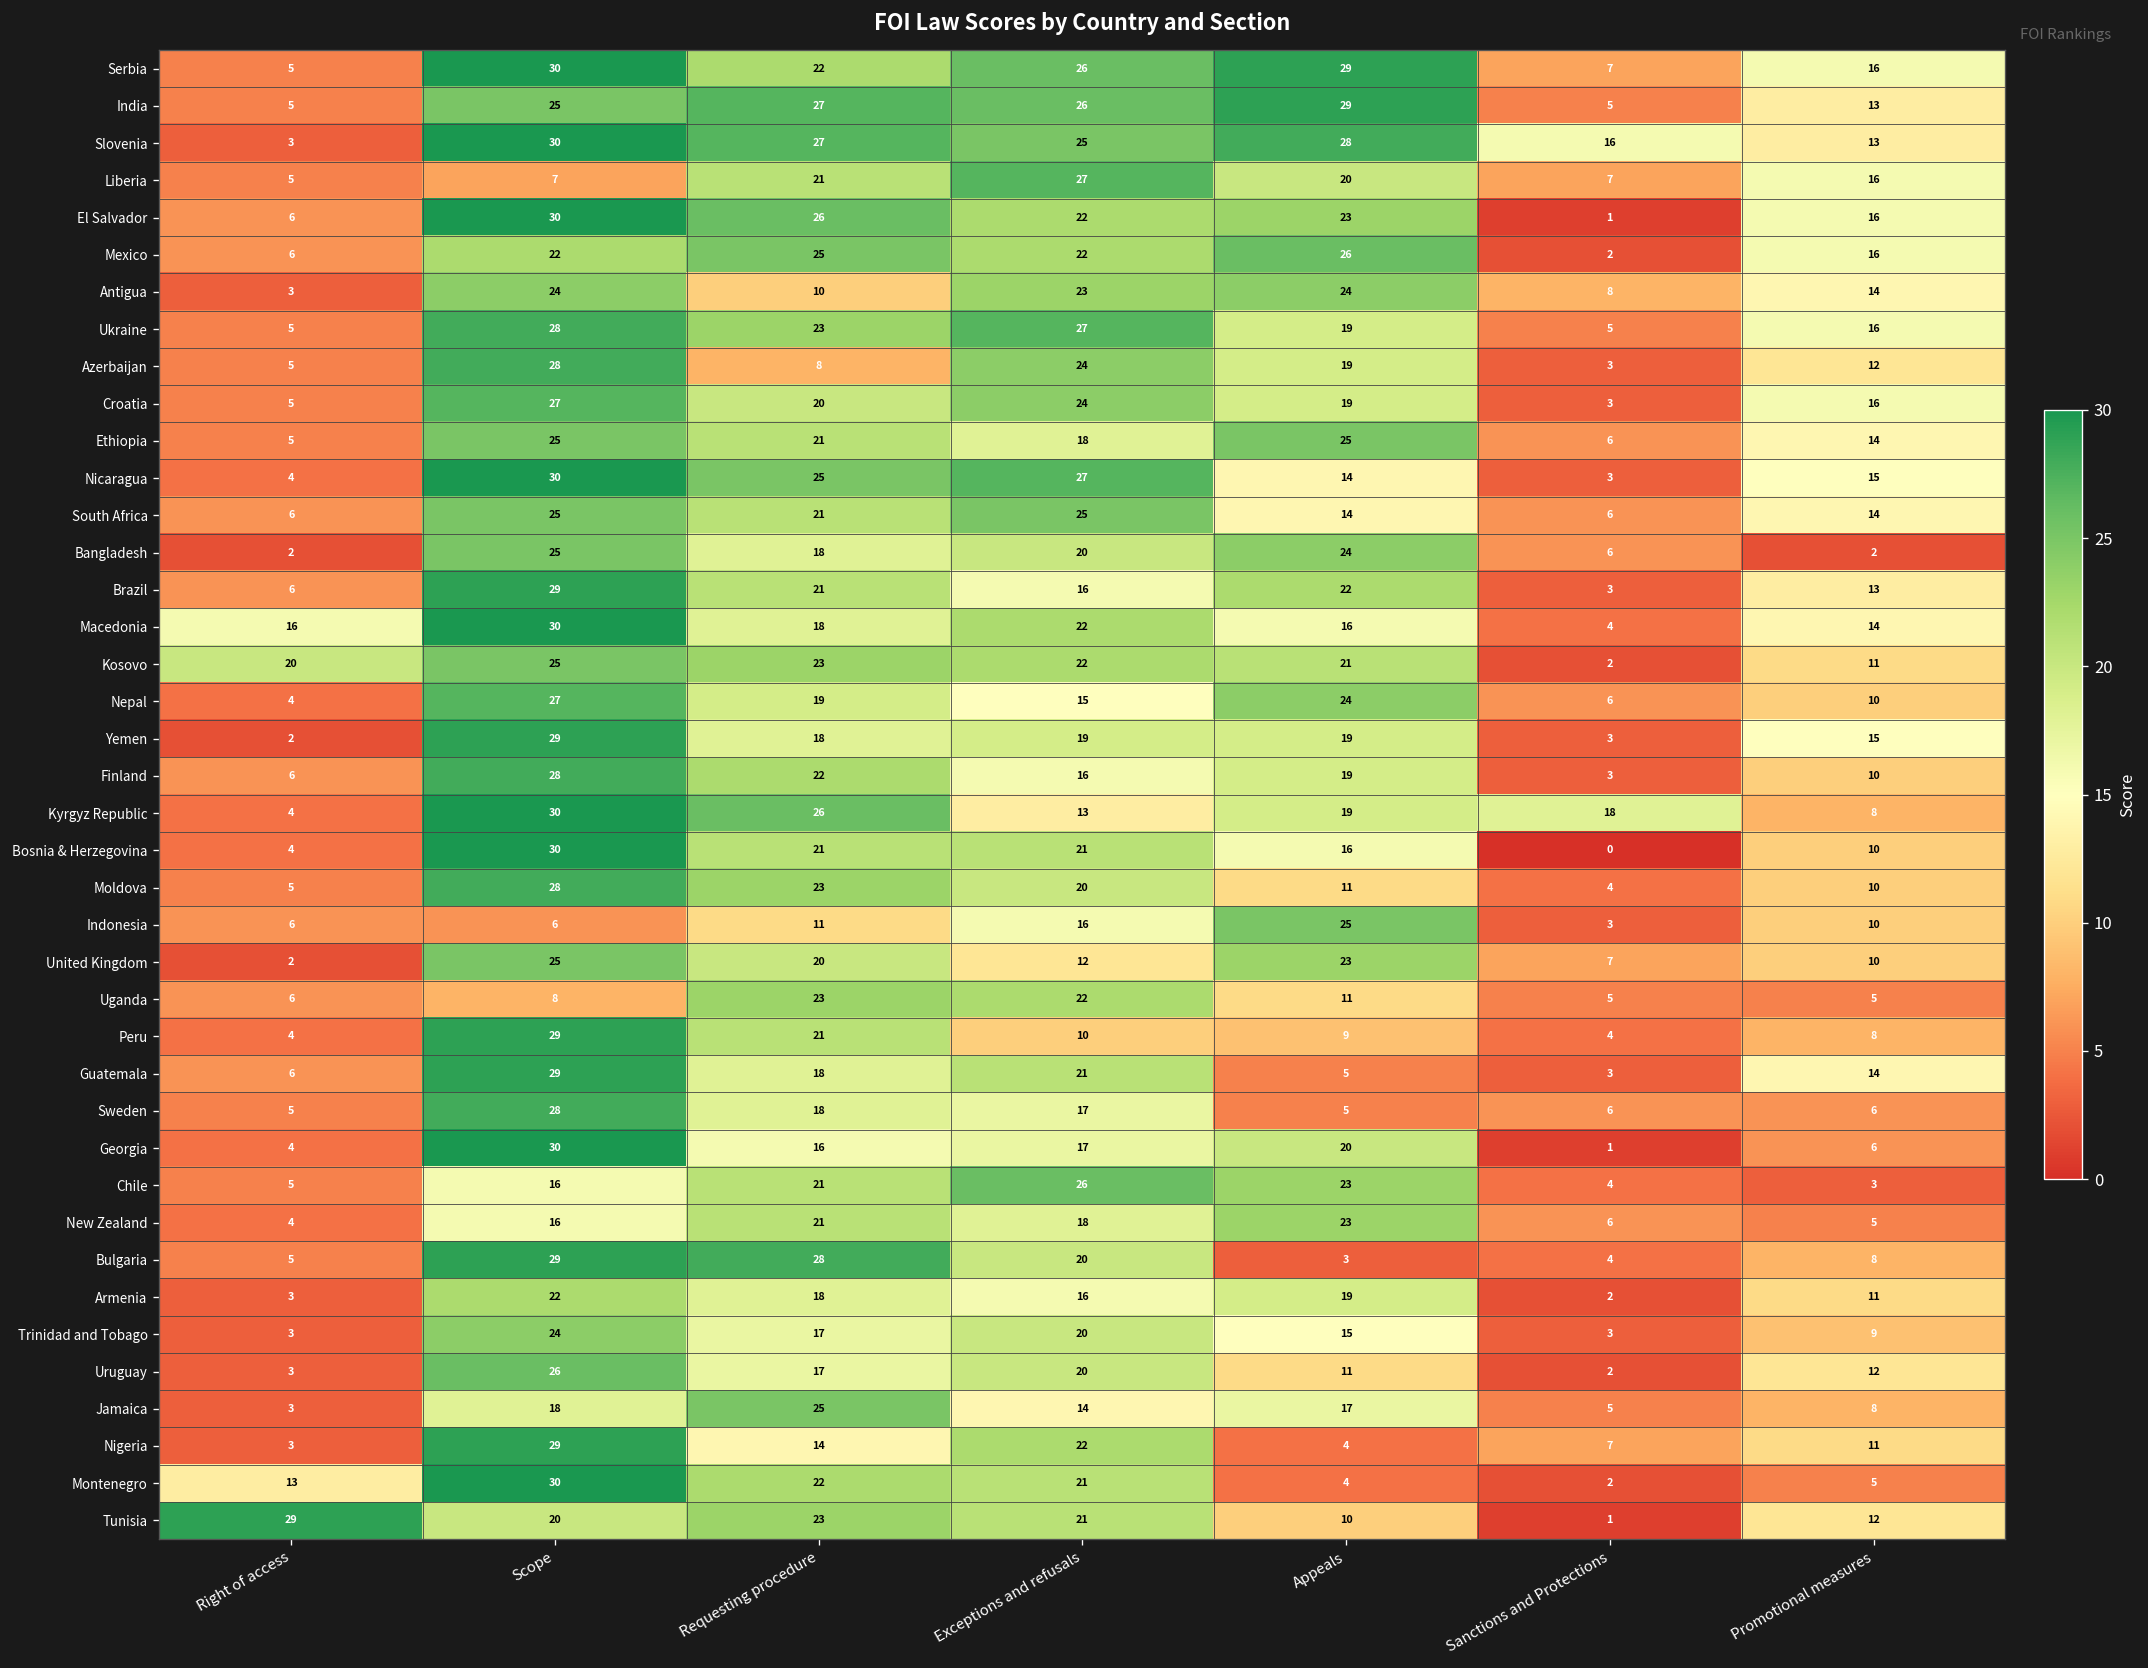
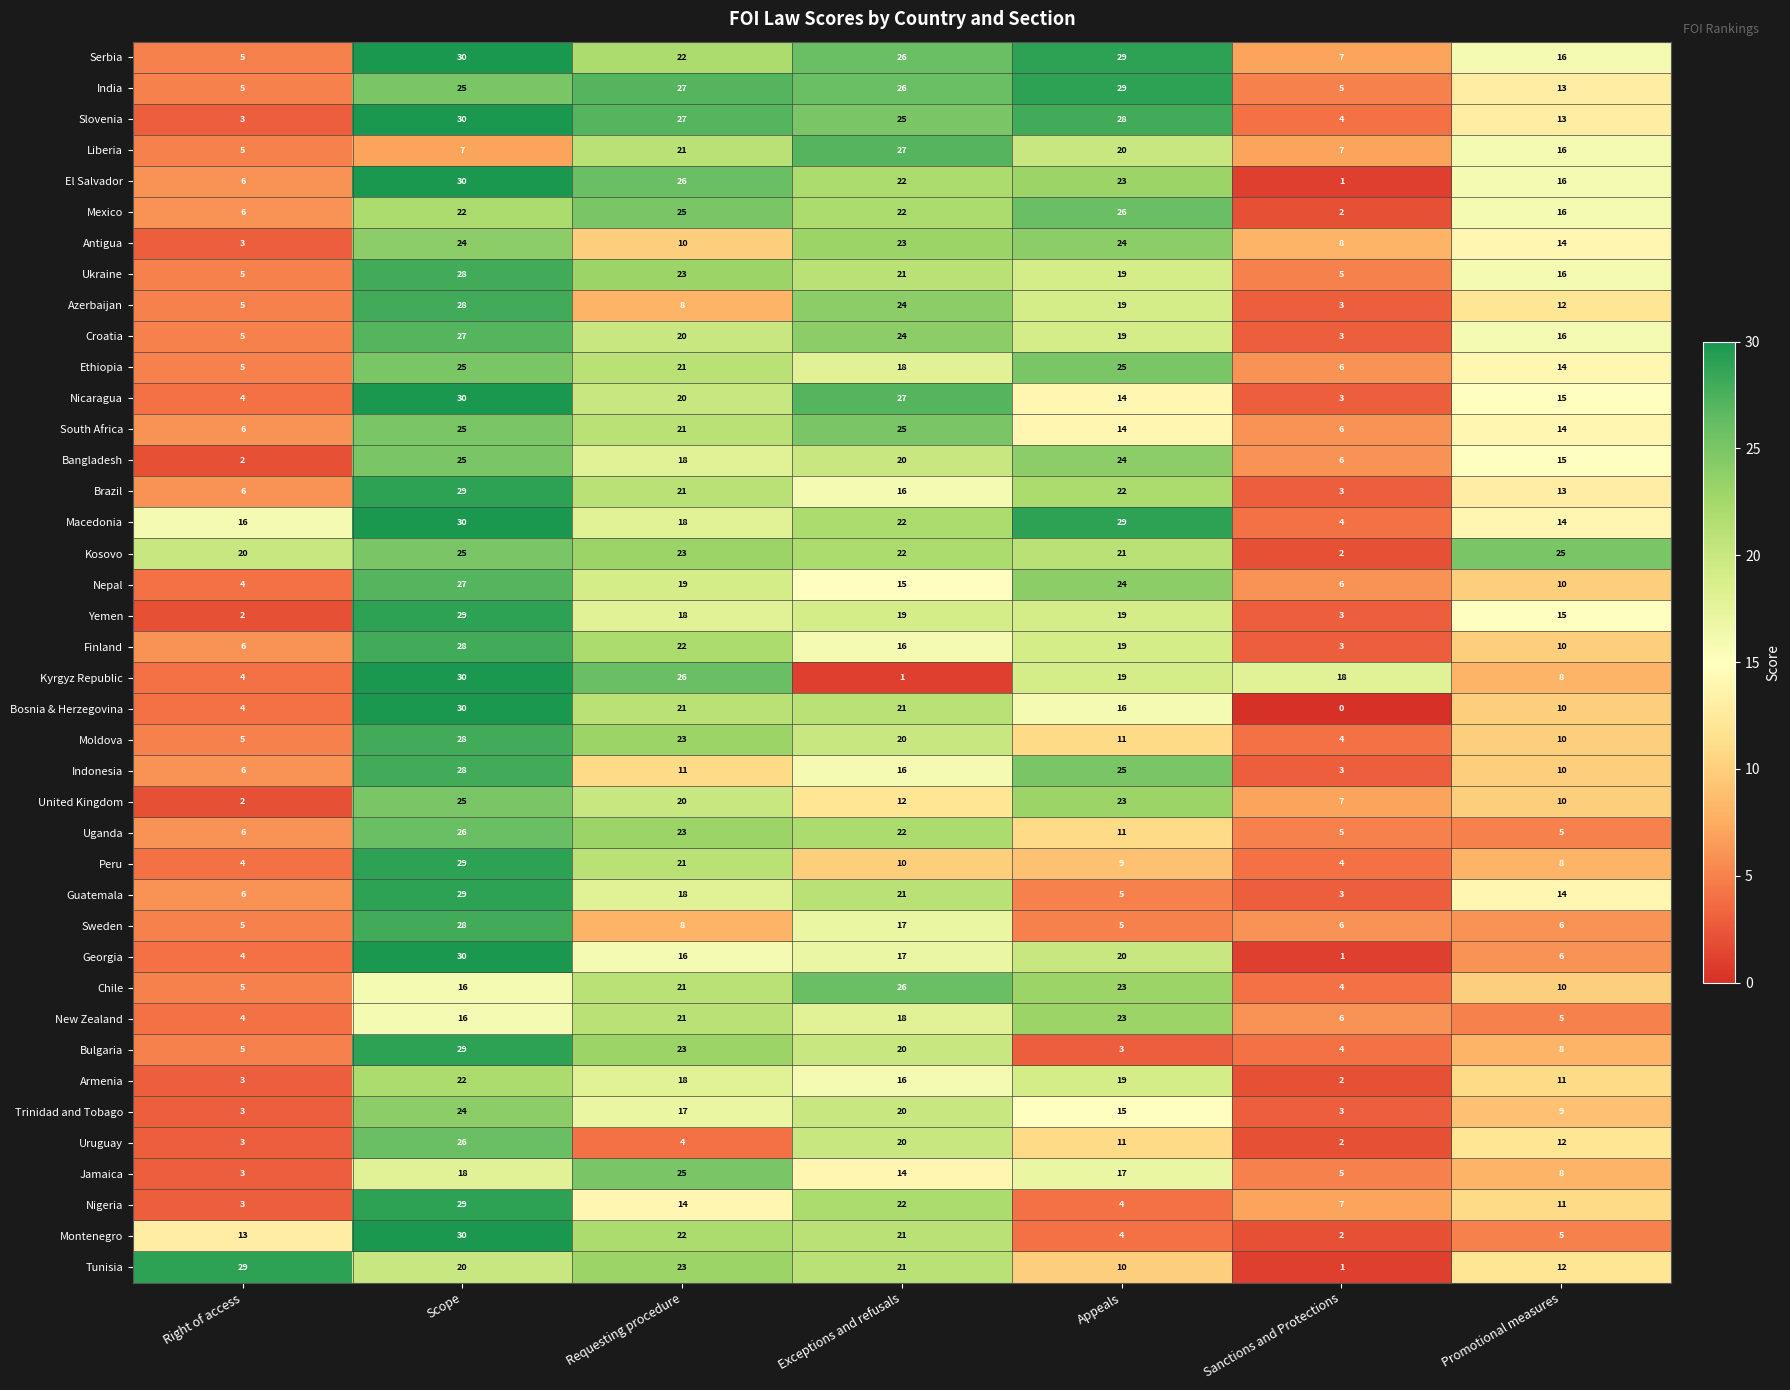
Slovenia, Sanctions and Protections: 16 -> 4
Ukraine, Exceptions and refusals: 27 -> 21
Nicaragua, Requesting procedure: 25 -> 20
Bangladesh, Promotional measures: 2 -> 15
Macedonia, Appeals: 16 -> 29
Kosovo, Promotional measures: 11 -> 25
Kyrgyz Republic, Exceptions and refusals: 13 -> 1
Indonesia, Scope: 6 -> 28
Uganda, Scope: 8 -> 26
Sweden, Requesting procedure: 18 -> 8
Chile, Promotional measures: 3 -> 10
Bulgaria, Requesting procedure: 28 -> 23
Uruguay, Requesting procedure: 17 -> 4
